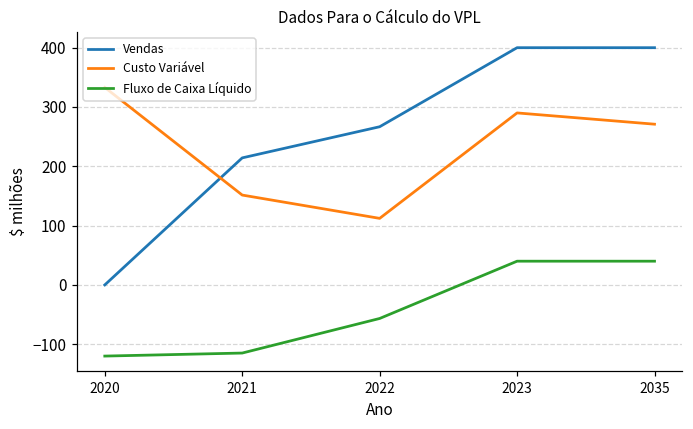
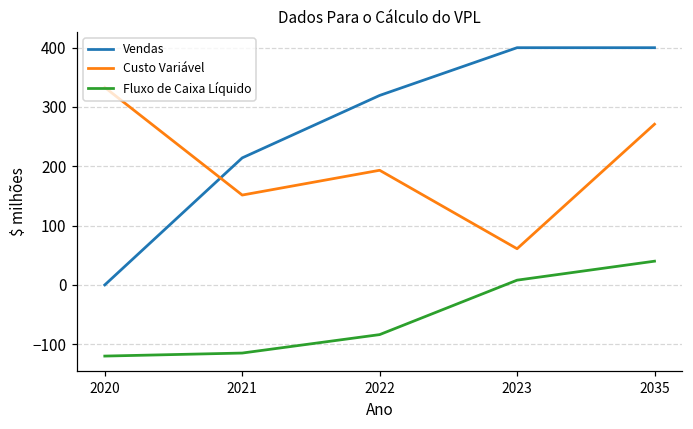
Vendas, 2022: 270 -> 320
Custo Variável, 2022: 110 -> 190
Fluxo de Caixa Líquido, 2022: -60 -> -80
Custo Variável, 2023: 290 -> 60
Fluxo de Caixa Líquido, 2023: 40 -> 10
